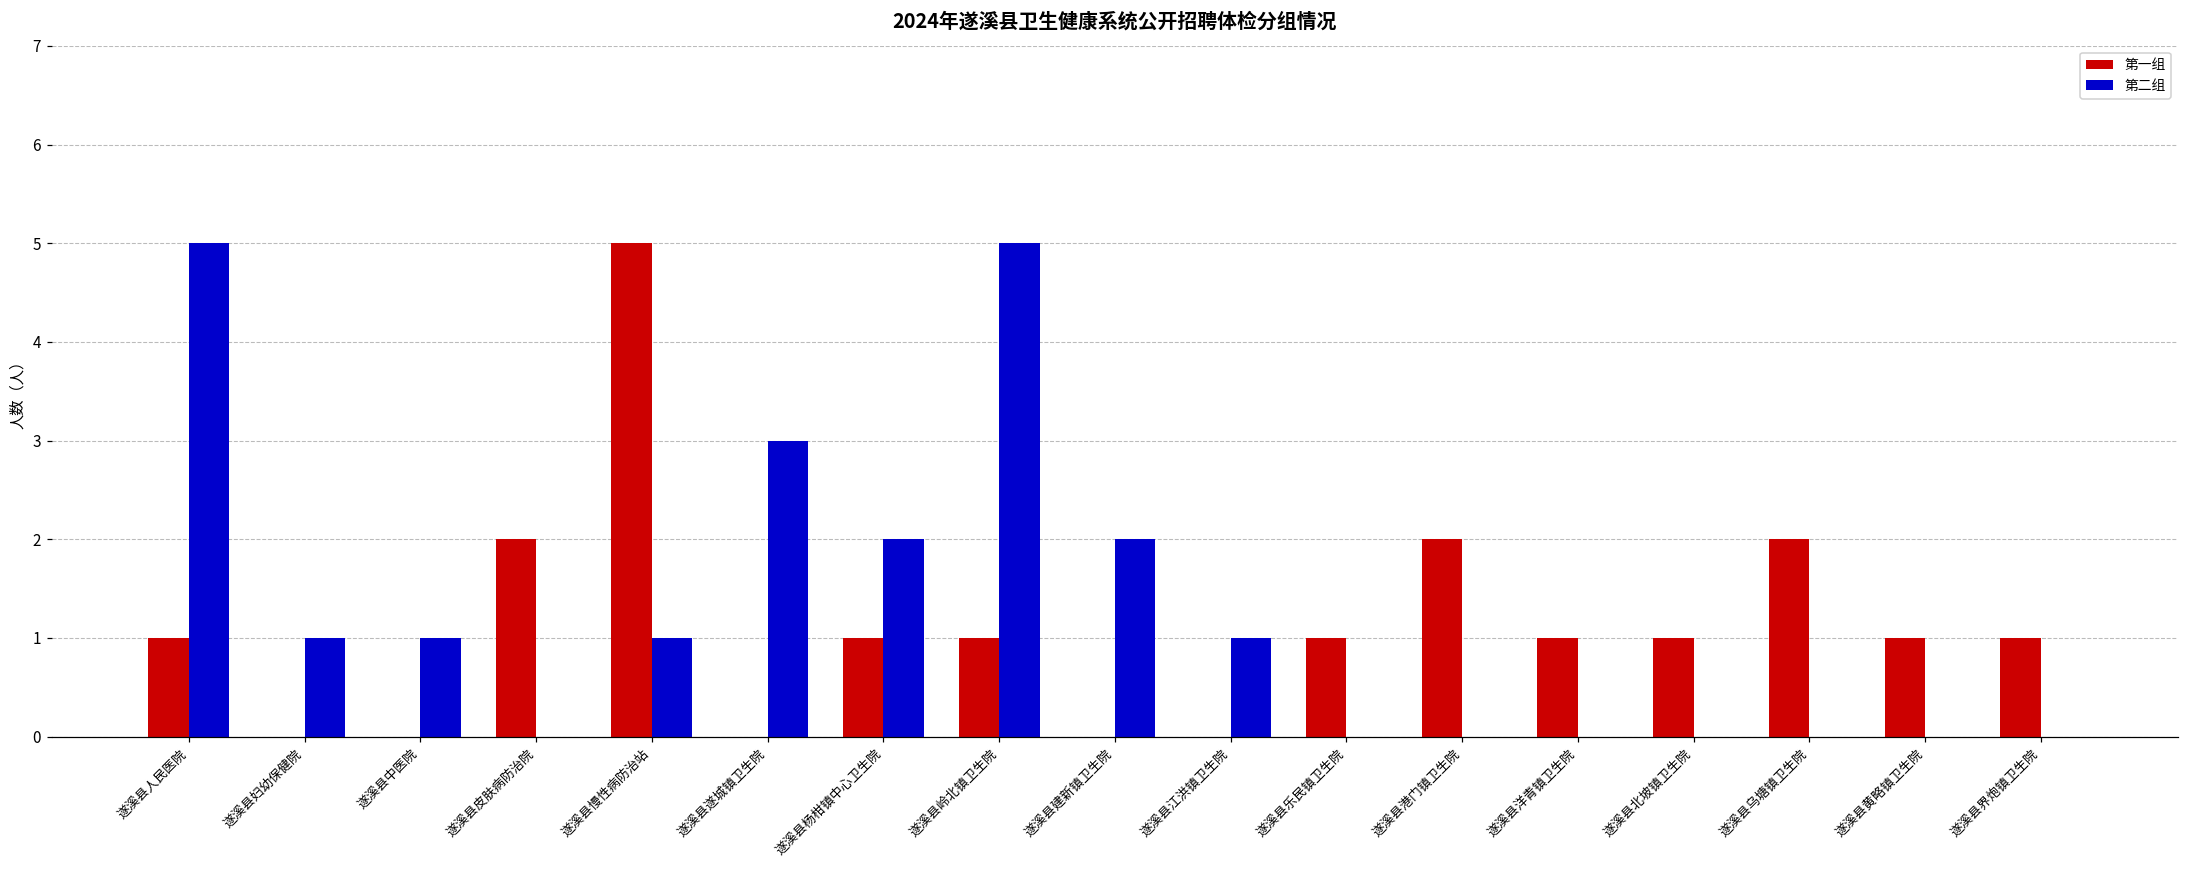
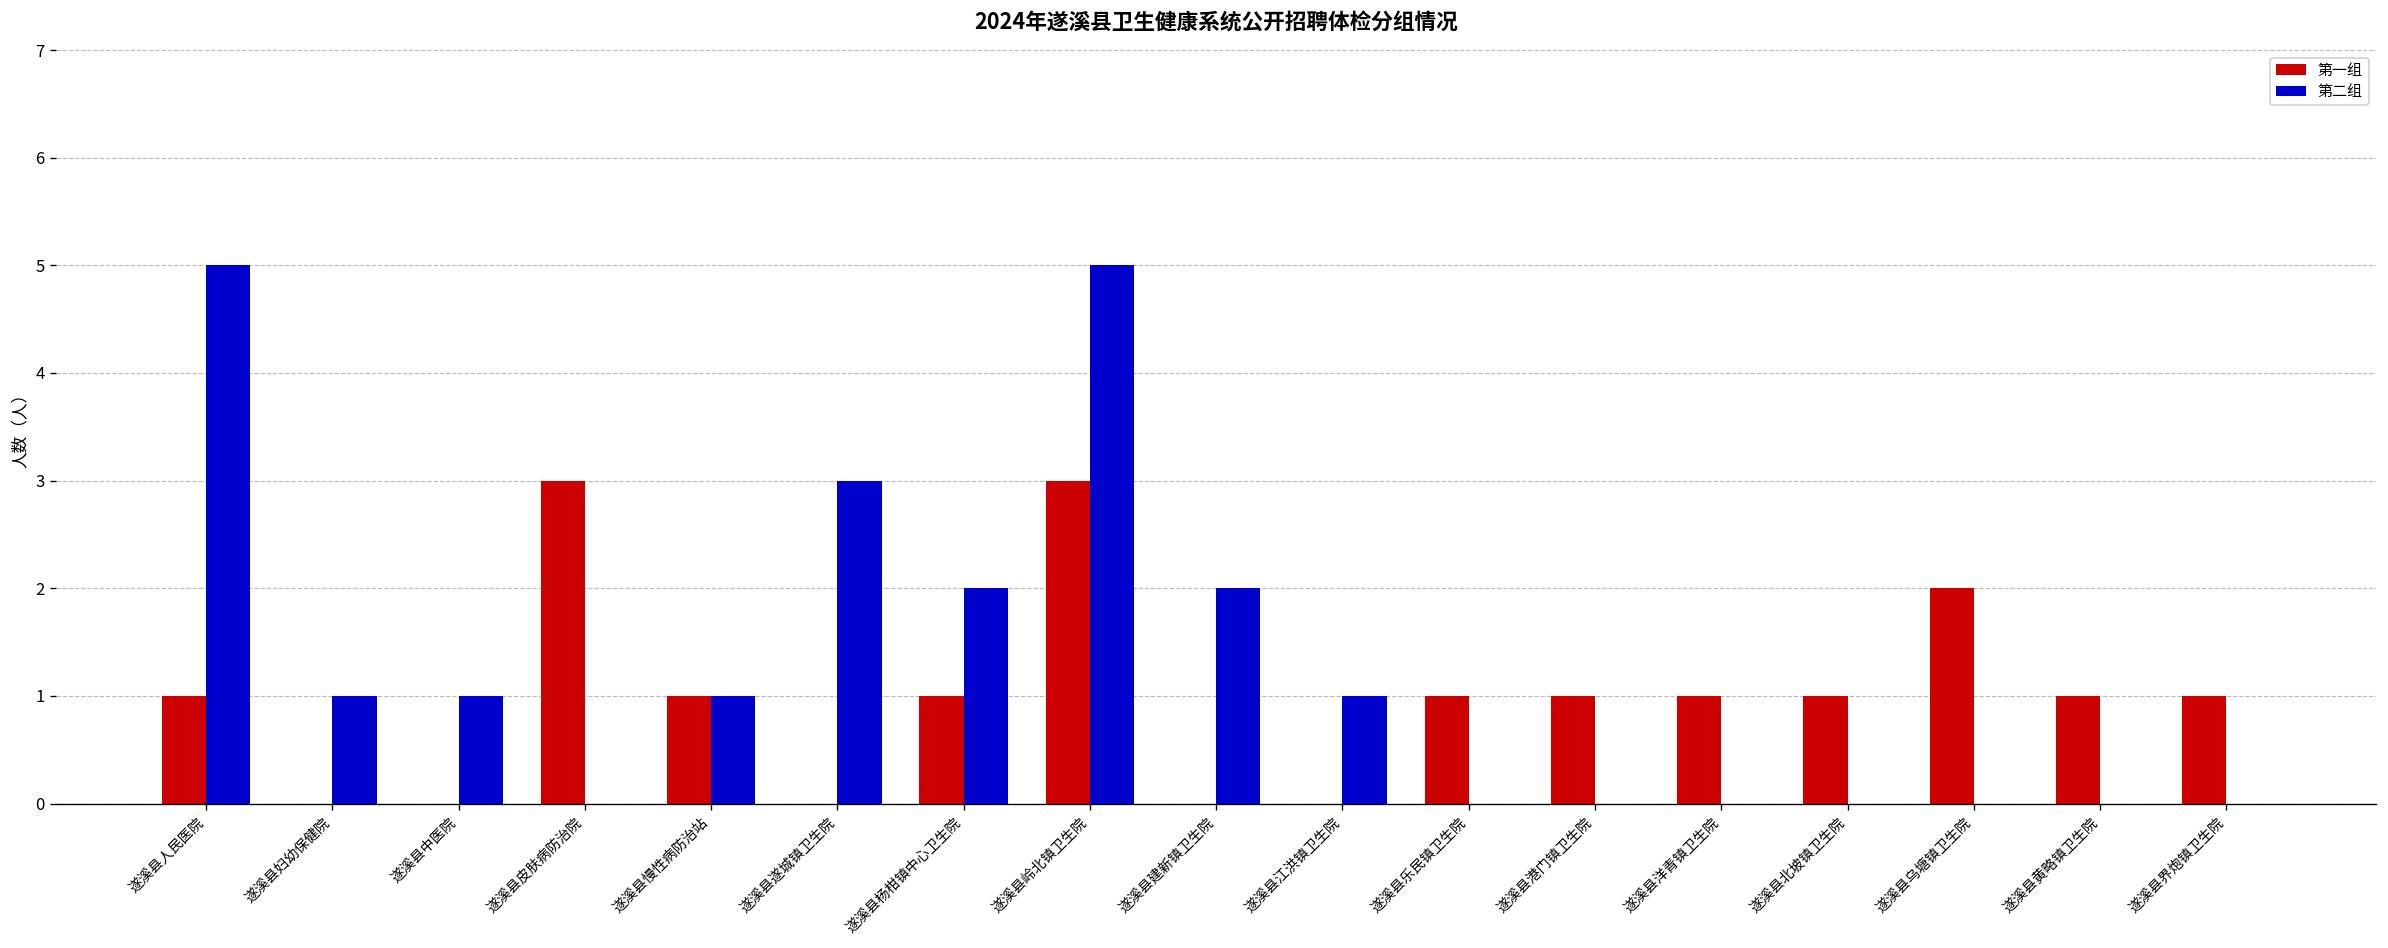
第一组, 遂溪县皮肤病防治院: 2 -> 3
第一组, 遂溪县慢性病防治站: 5 -> 1
第一组, 遂溪县岭北镇卫生院: 1 -> 3
第一组, 遂溪县港门镇卫生院: 2 -> 1
